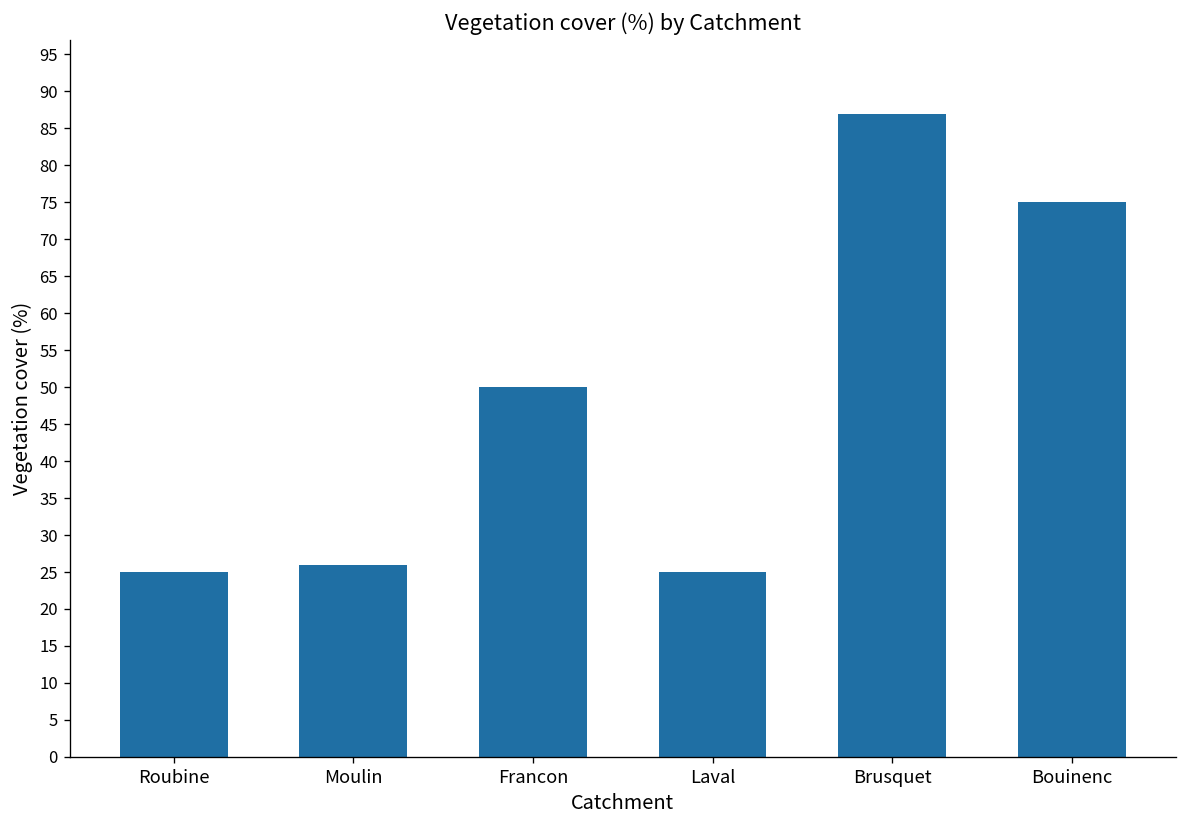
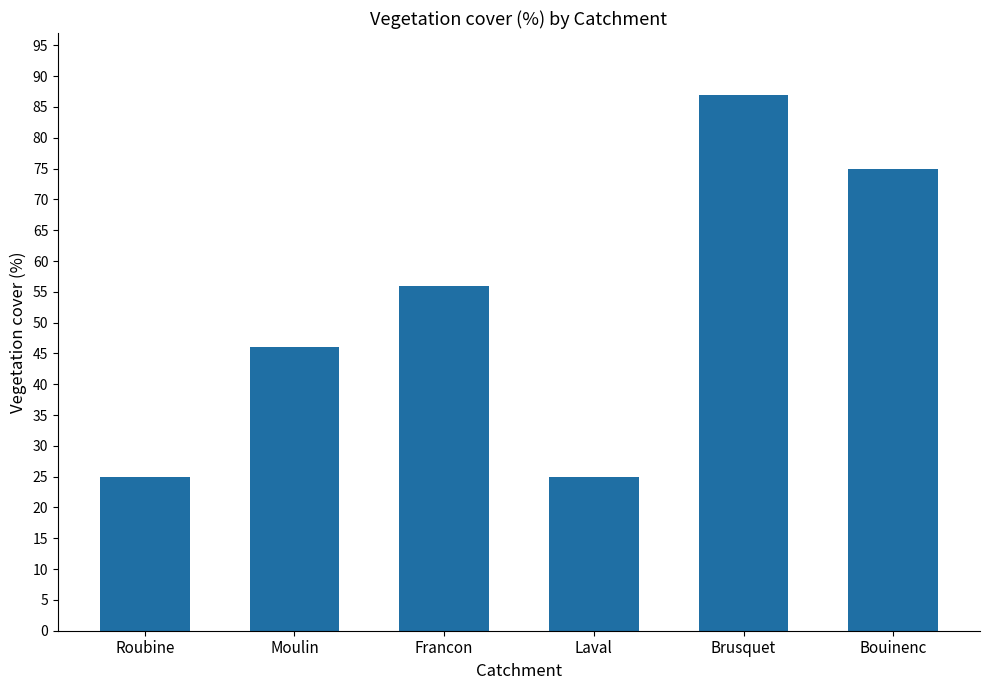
Moulin: 26 -> 46
Francon: 50 -> 56
